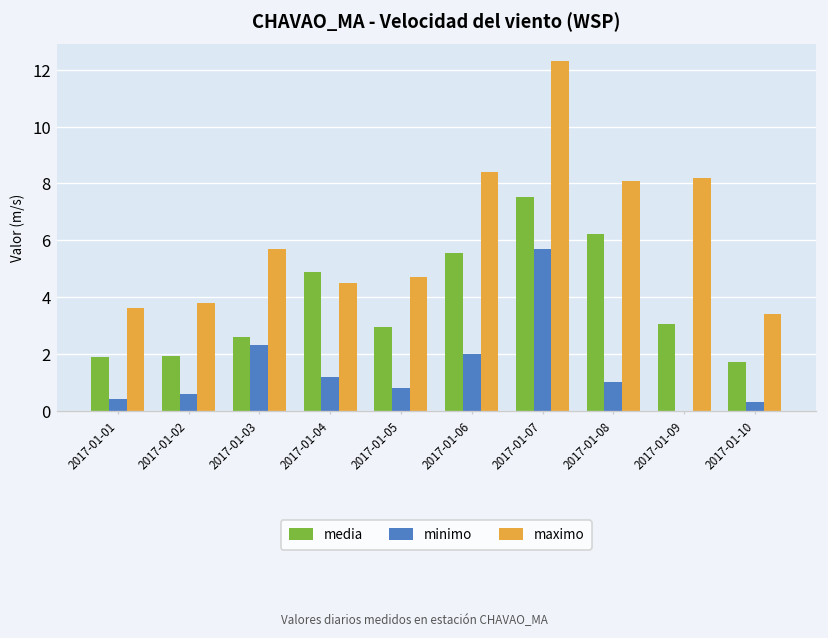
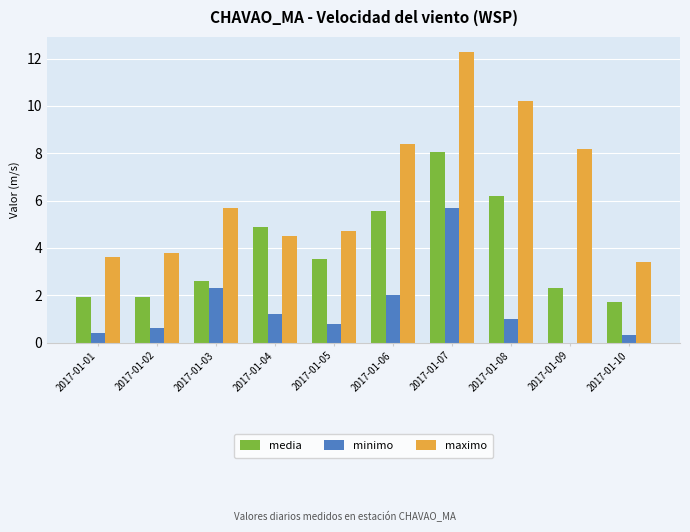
media, 2017-01-05: 2.9 -> 3.5
media, 2017-01-07: 7.5 -> 8.0
maximo, 2017-01-08: 8.1 -> 10.2
media, 2017-01-09: 3.0 -> 2.3
